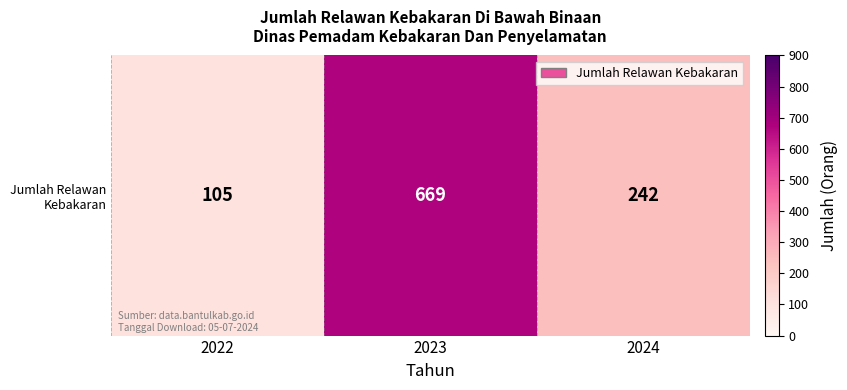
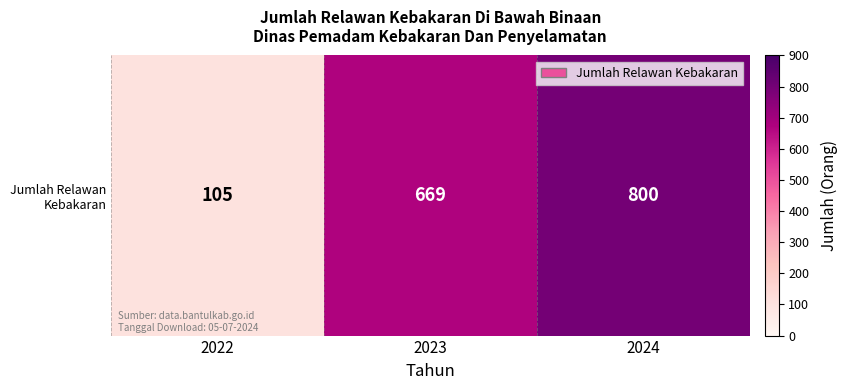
Jumlah Relawan Kebakaran, 2024: 242 -> 800
